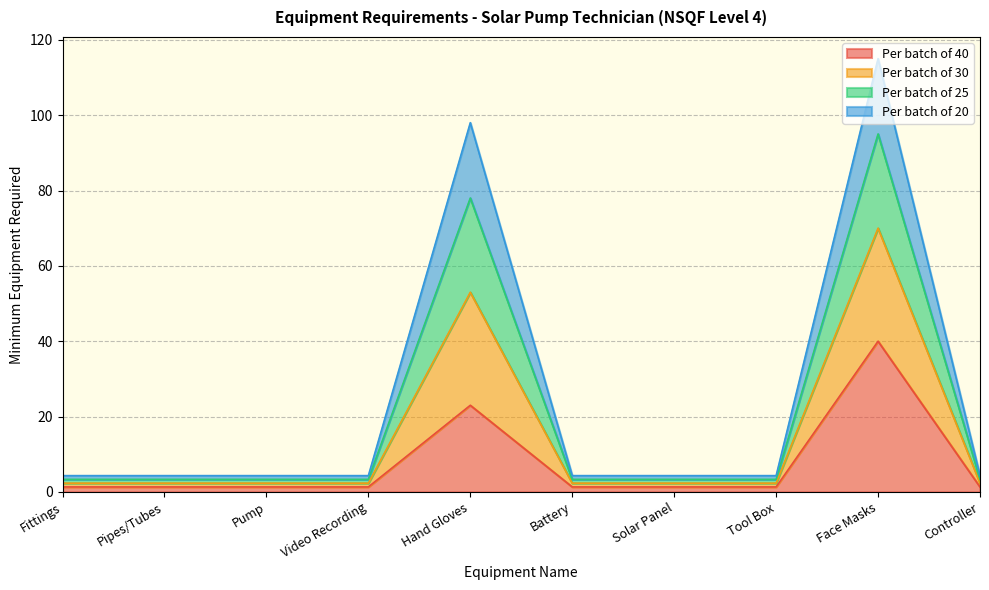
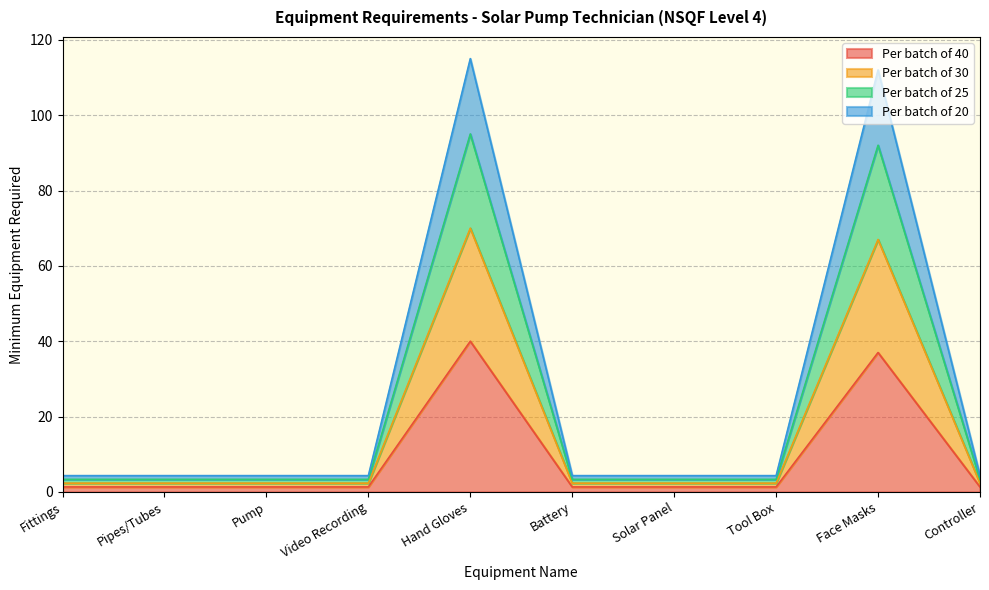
Per batch of 40, Hand Gloves: 23 -> 40
Per batch of 40, Face Masks: 40 -> 37
